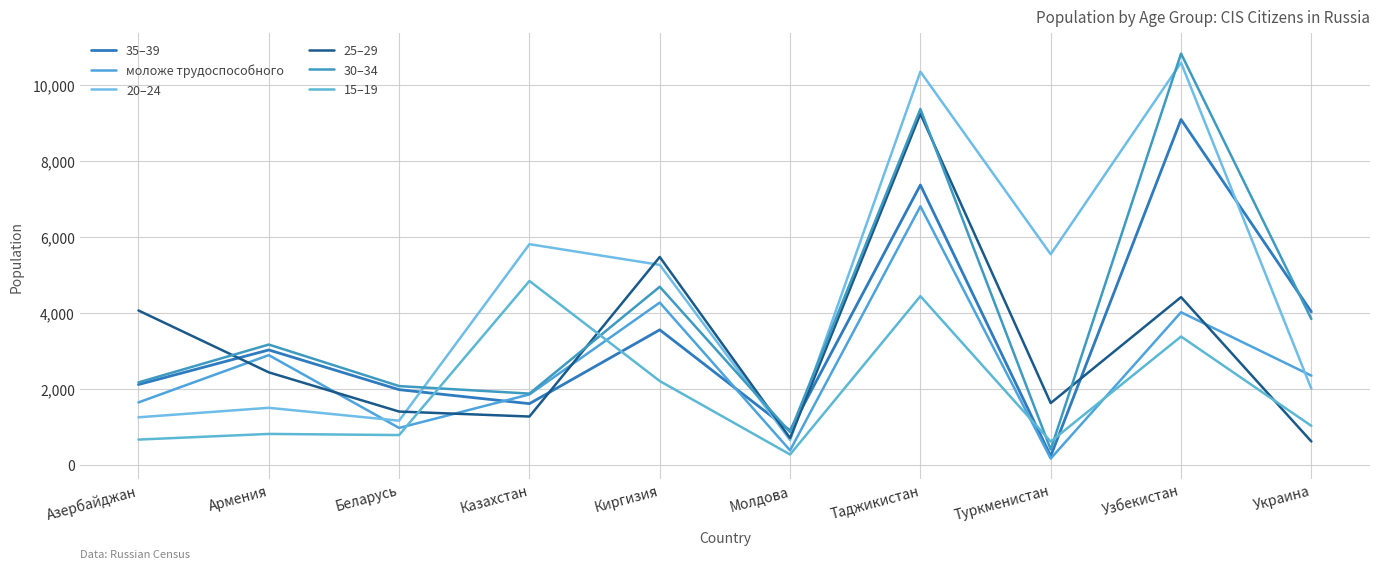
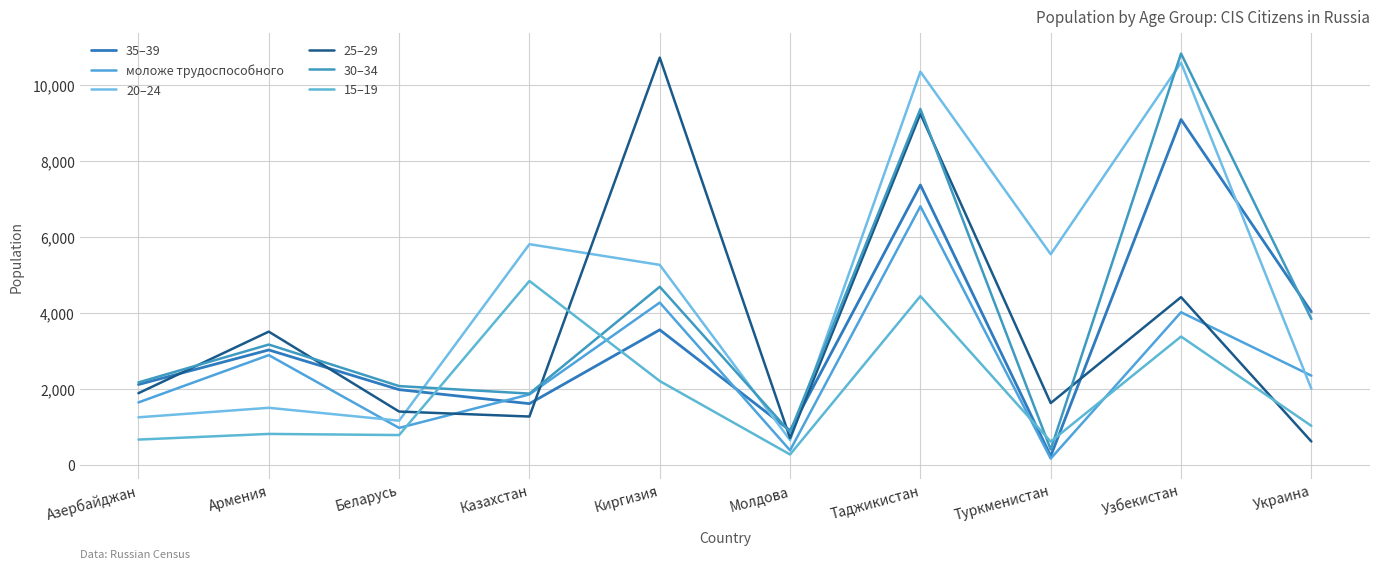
25–29, Азербайджан: 4,100 -> 1,900
25–29, Армения: 2,400 -> 3,500
25–29, Киргизия: 5,500 -> 10,700
